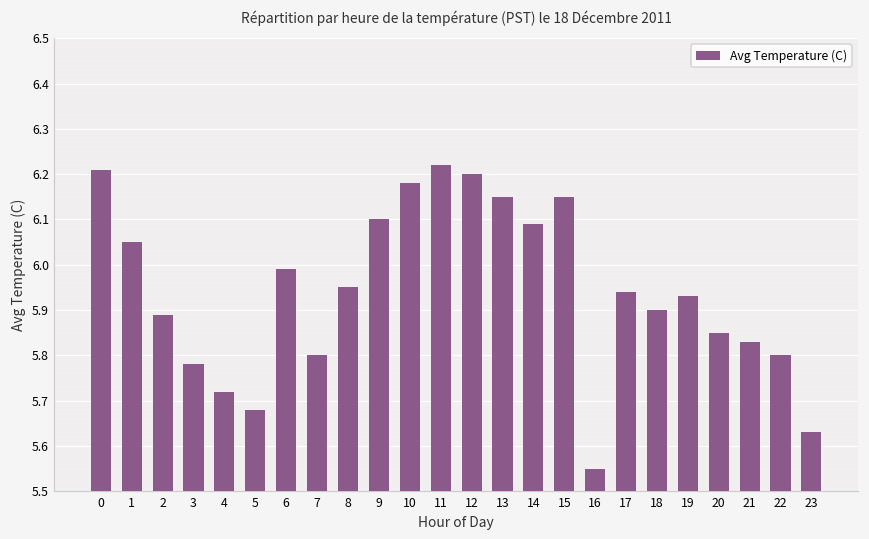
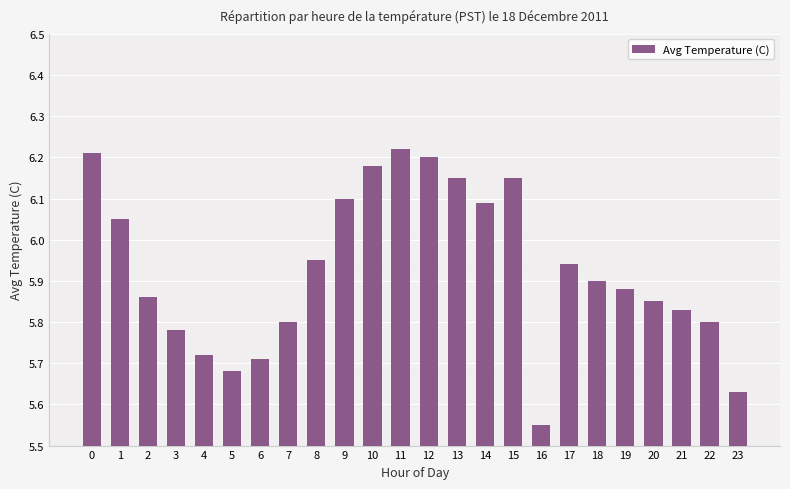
2: 5.89 -> 5.86
6: 5.99 -> 5.71
19: 5.93 -> 5.88
